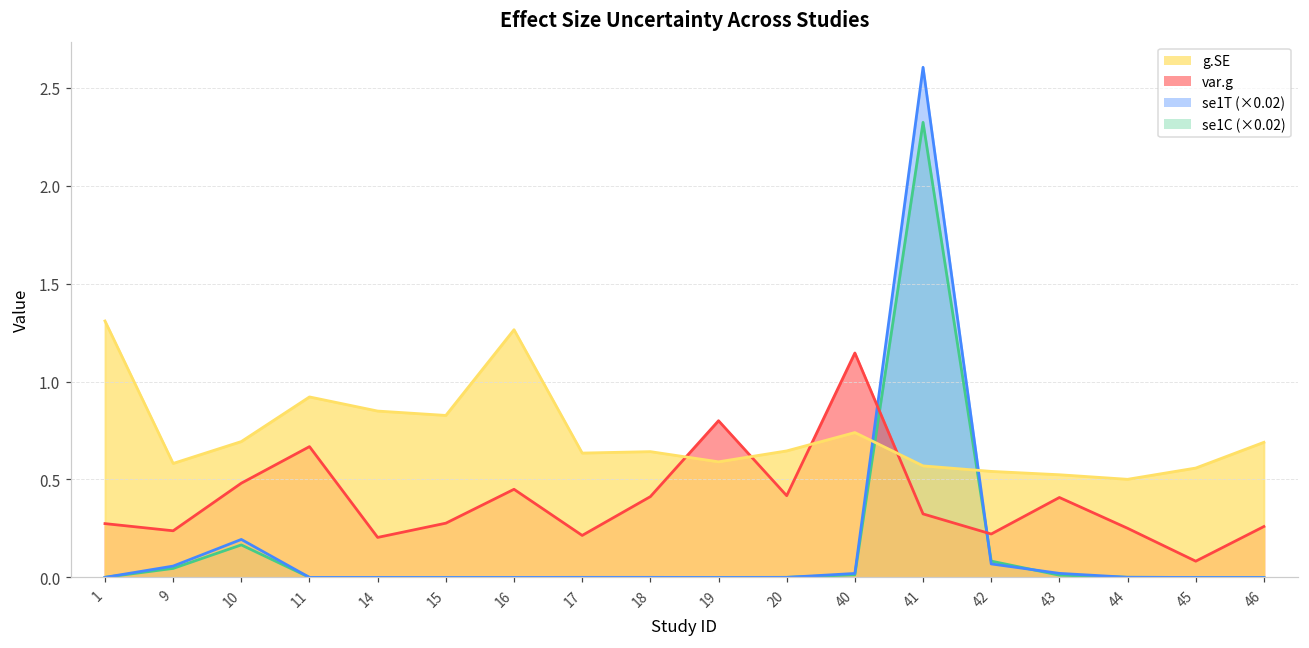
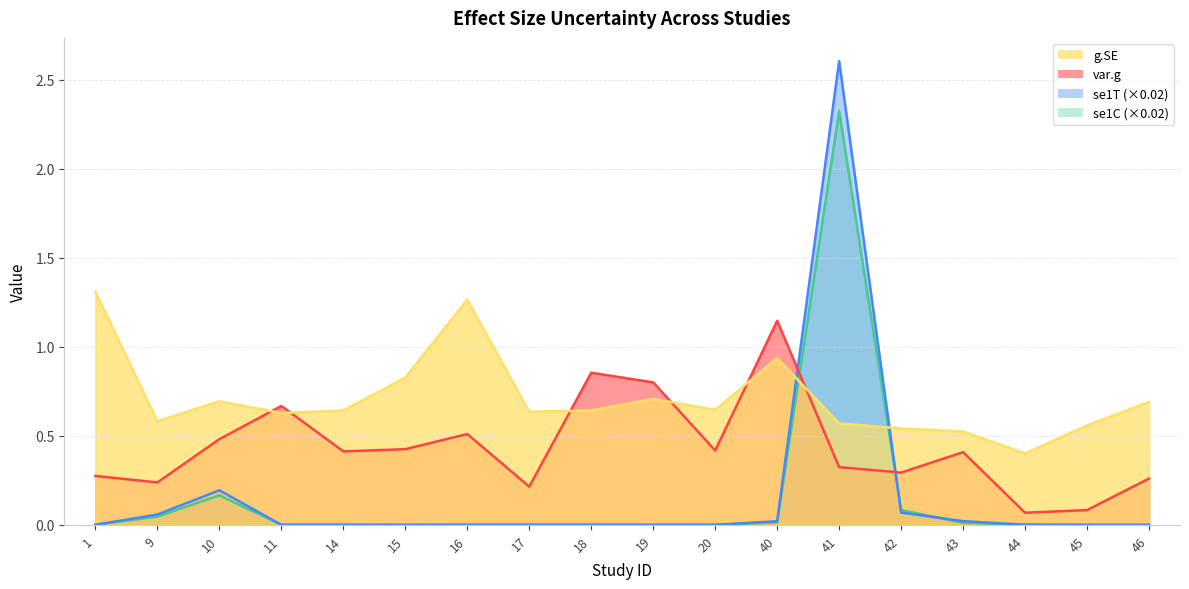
g.SE, 11: 0.92 -> 0.63
var.g, 14: 0.20 -> 0.41
g.SE, 14: 0.85 -> 0.64
var.g, 15: 0.28 -> 0.43
var.g, 16: 0.45 -> 0.51
var.g, 18: 0.41 -> 0.85
g.SE, 19: 0.59 -> 0.71
g.SE, 40: 0.74 -> 0.94
var.g, 42: 0.22 -> 0.29
var.g, 44: 0.25 -> 0.07
g.SE, 44: 0.50 -> 0.40
